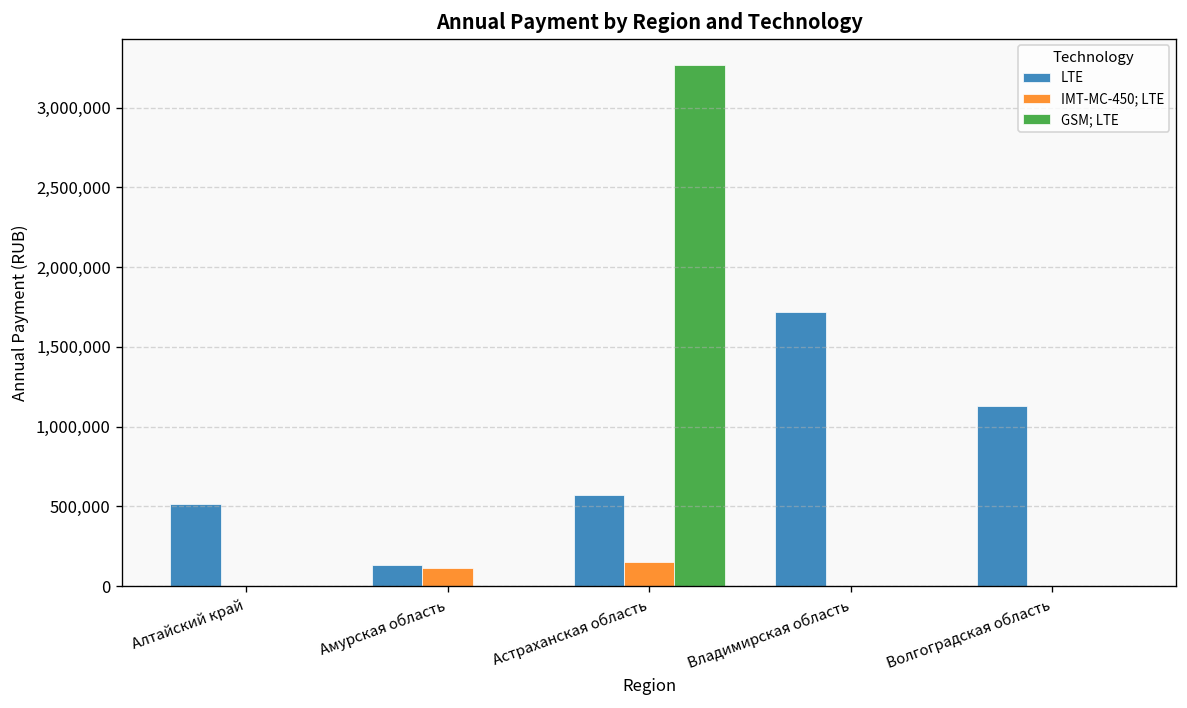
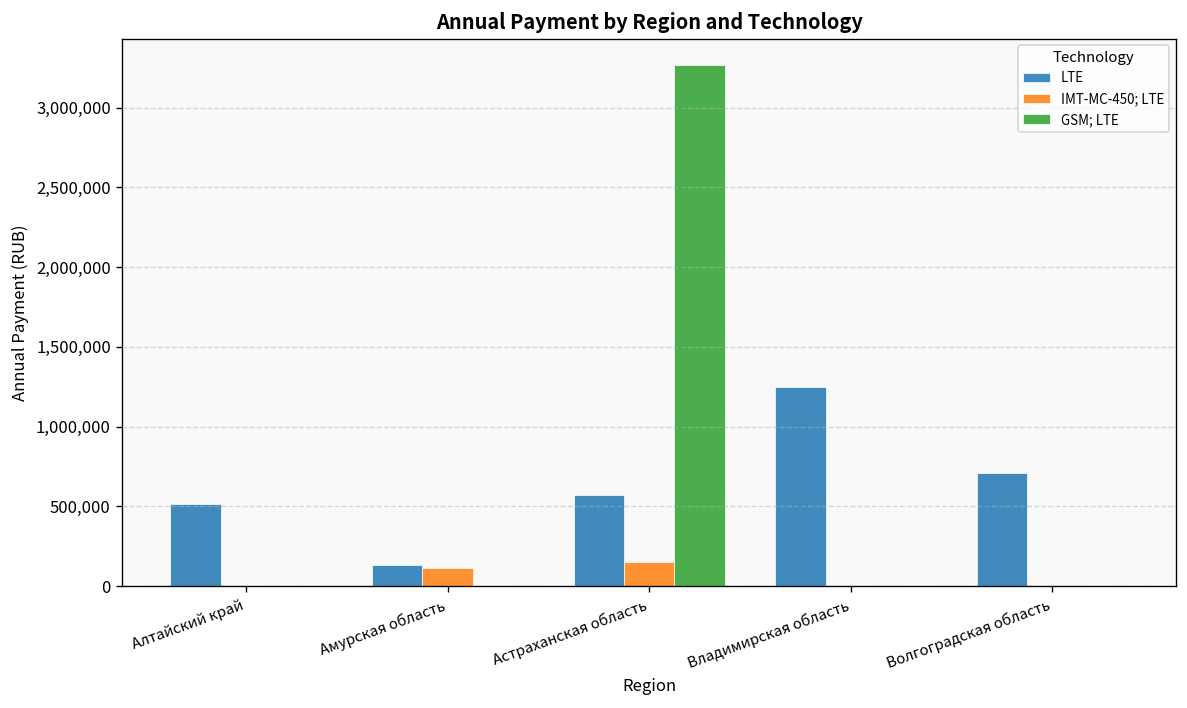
LTE, Владимирская область: 1,720,000 -> 1,250,000
LTE, Волгоградская область: 1,130,000 -> 710,000
